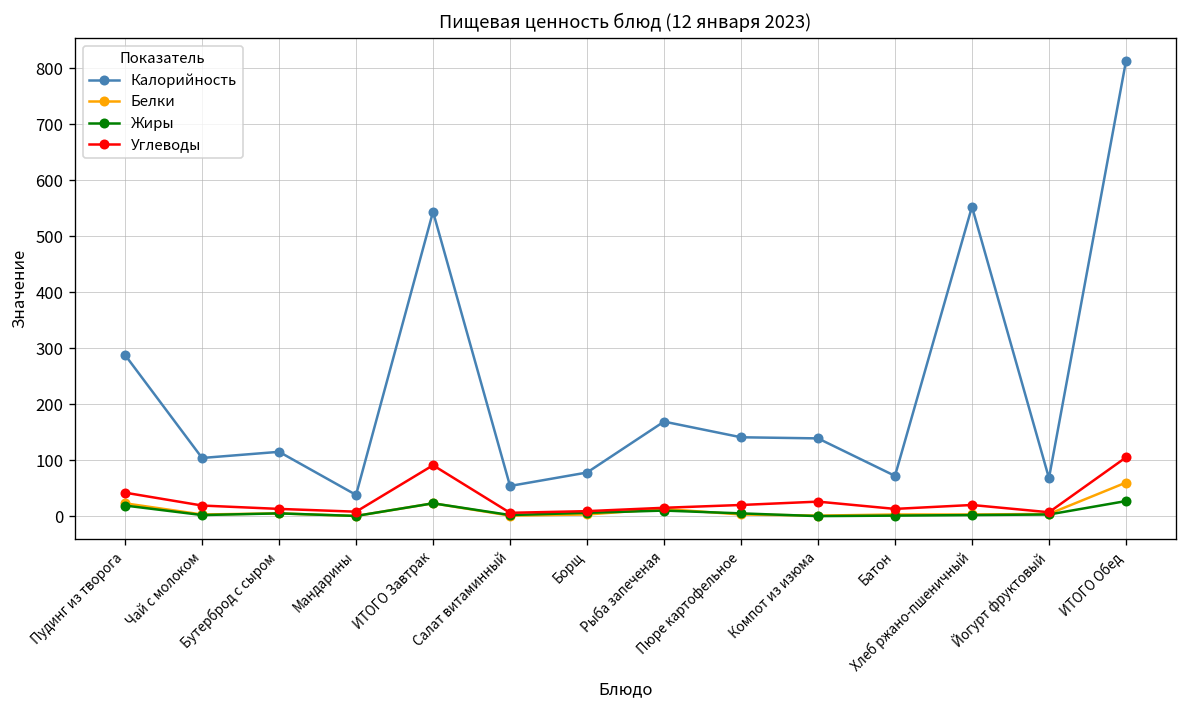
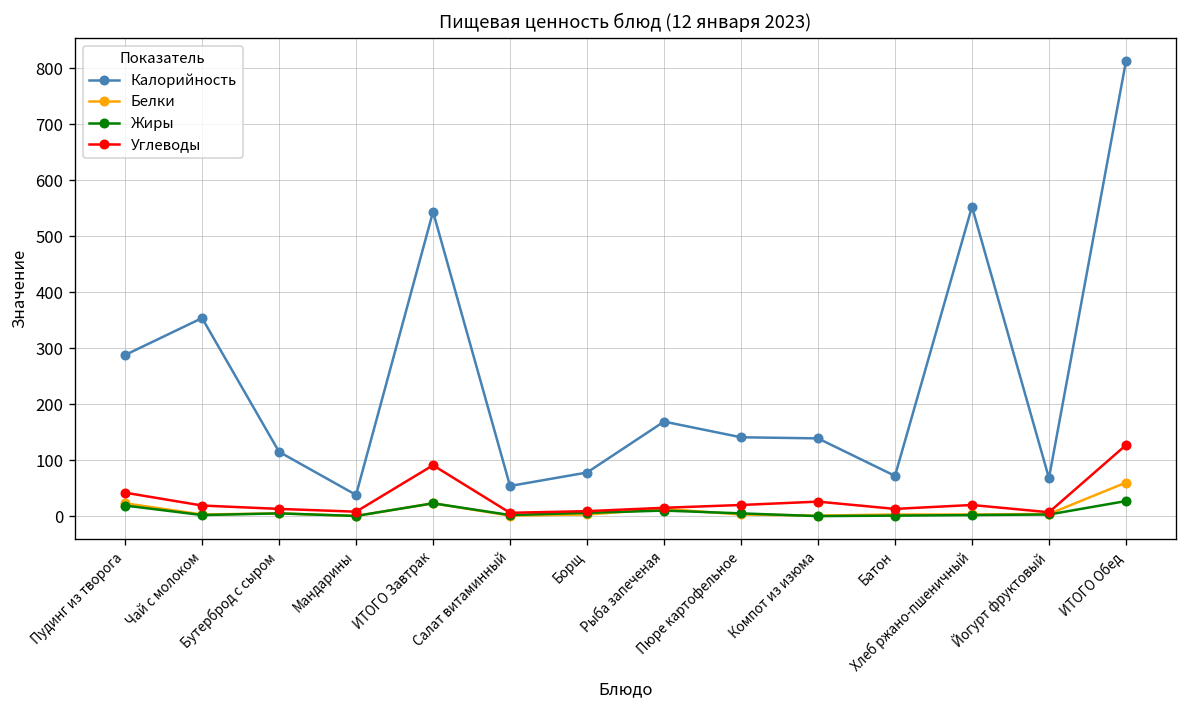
Калорийность, Чай с молоком: 100 -> 350
Углеводы, ИТОГО Обед: 110 -> 130
